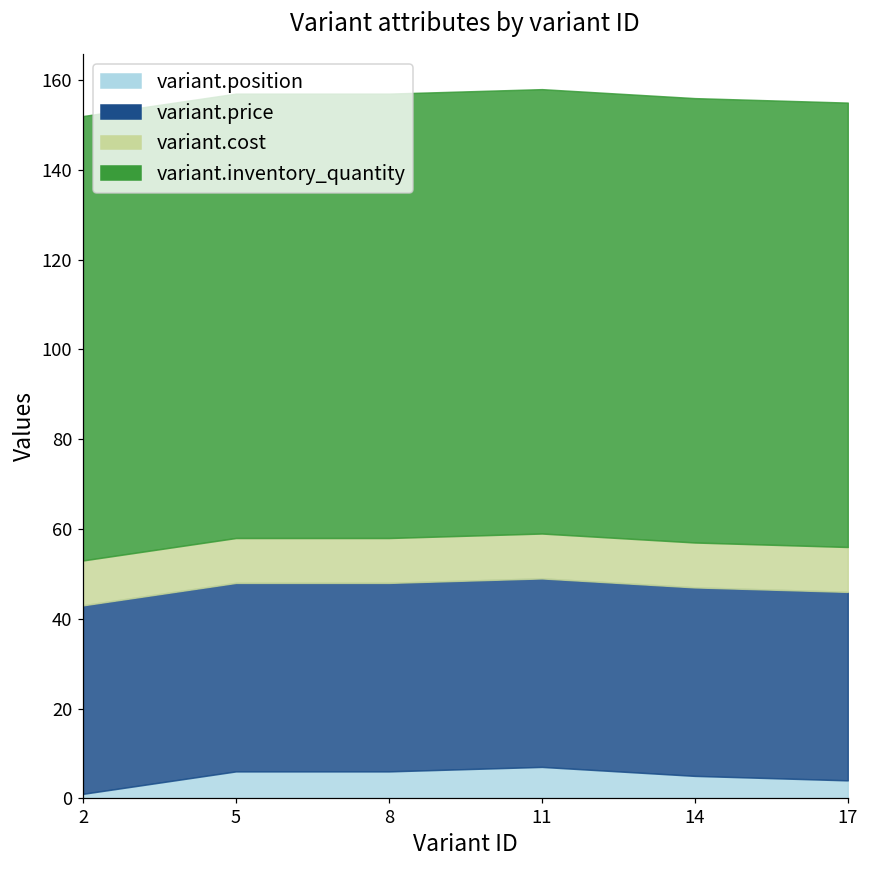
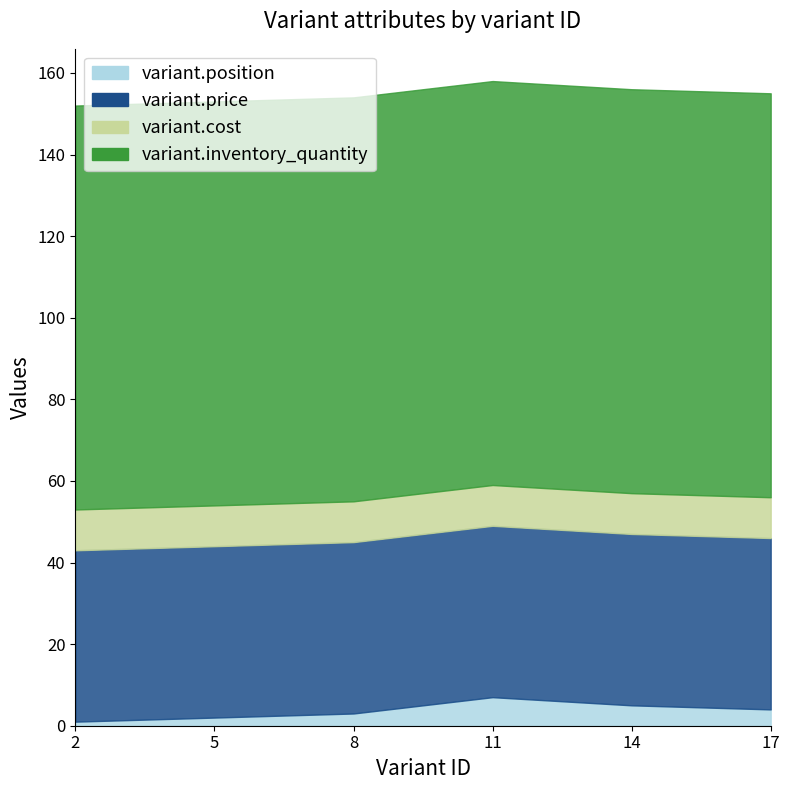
variant.position, 5: 6 -> 2
variant.position, 8: 6 -> 3
